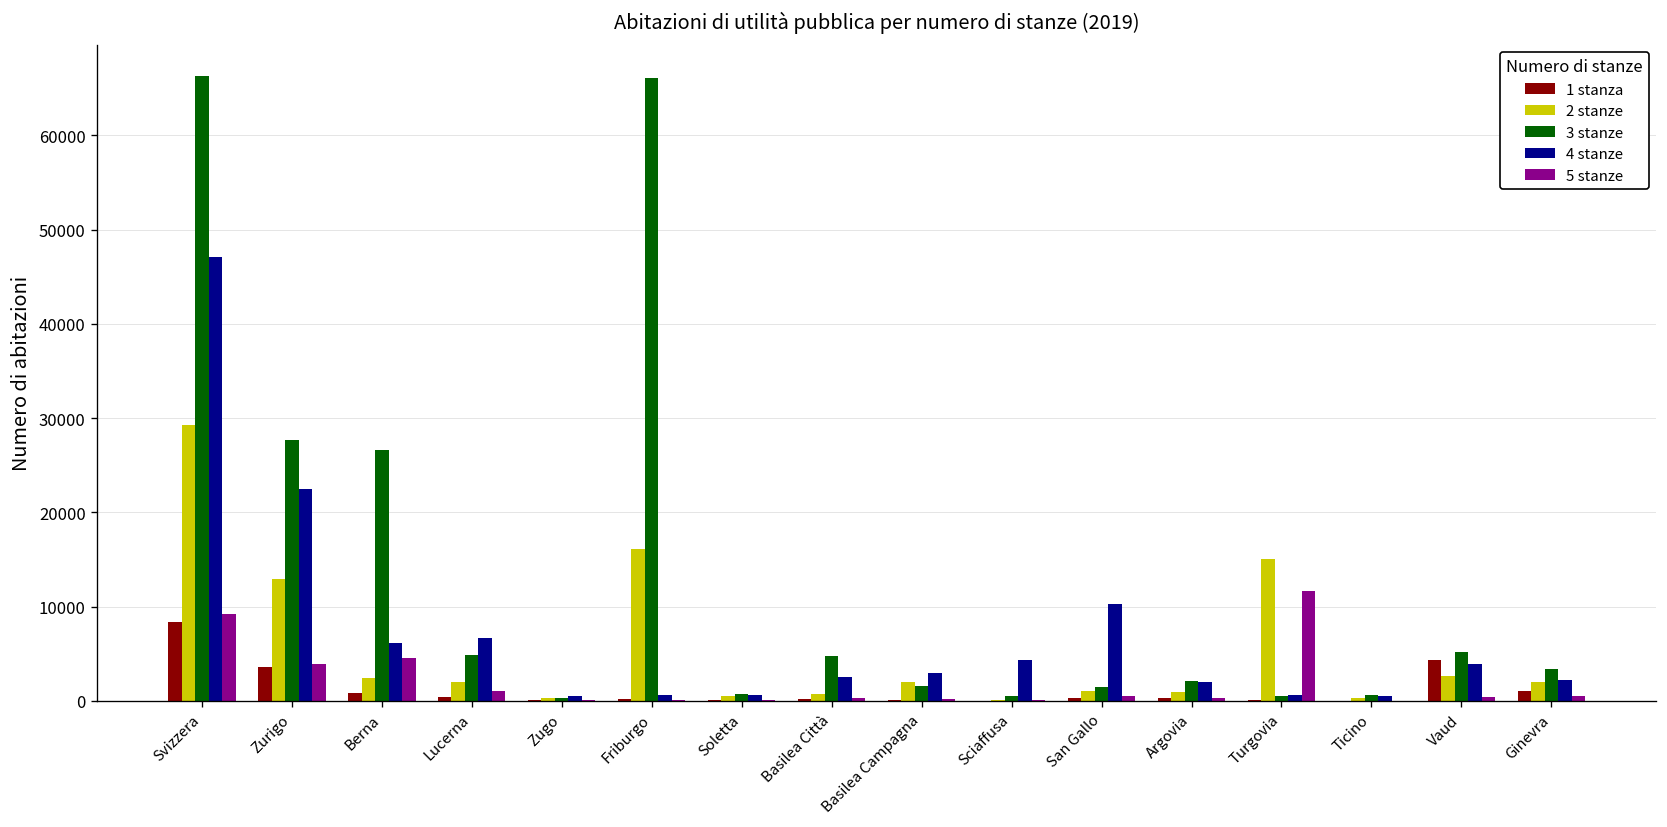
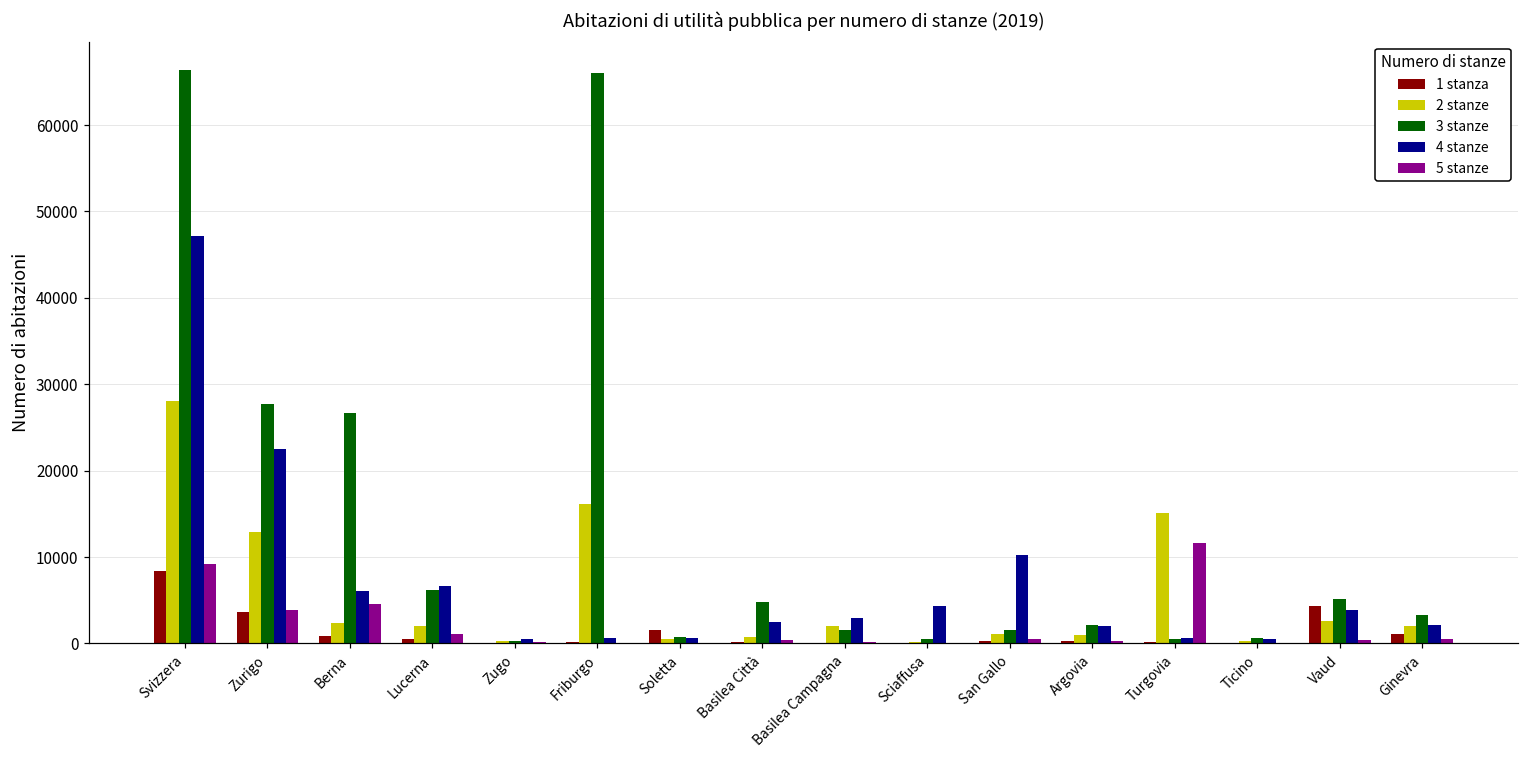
2 stanze, Svizzera: 29000 -> 28000
3 stanze, Lucerna: 5000 -> 6000
1 stanza, Soletta: 0 -> 2000
